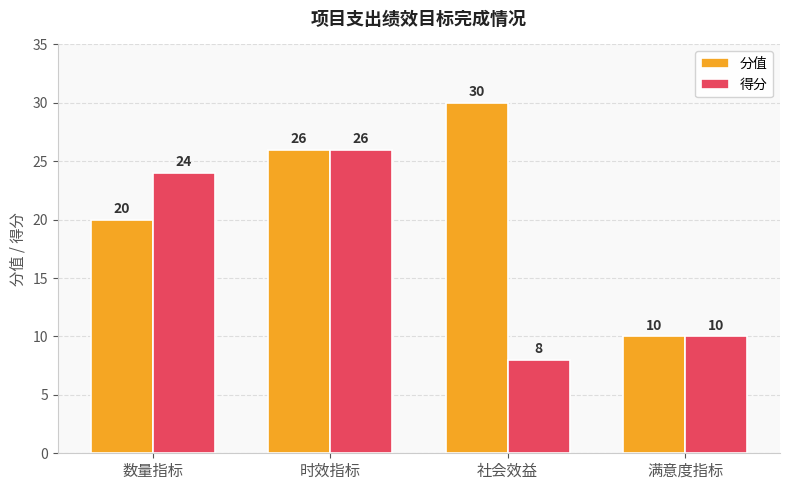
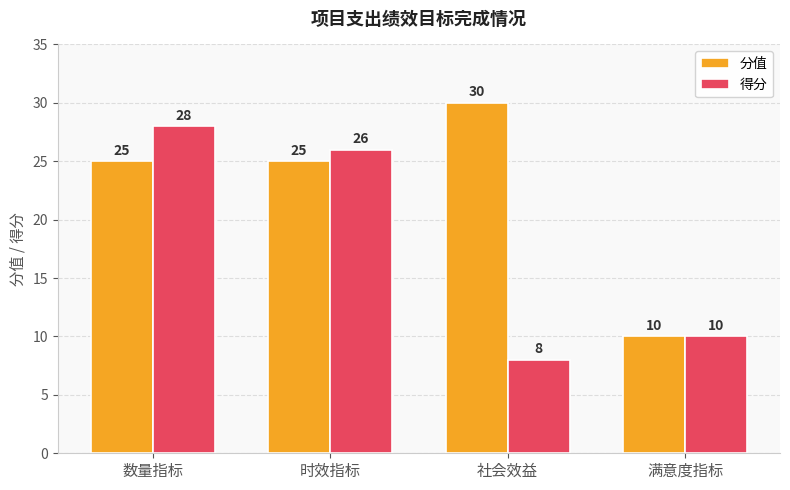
分值, 数量指标: 20 -> 25
得分, 数量指标: 24 -> 28
分值, 时效指标: 26 -> 25
